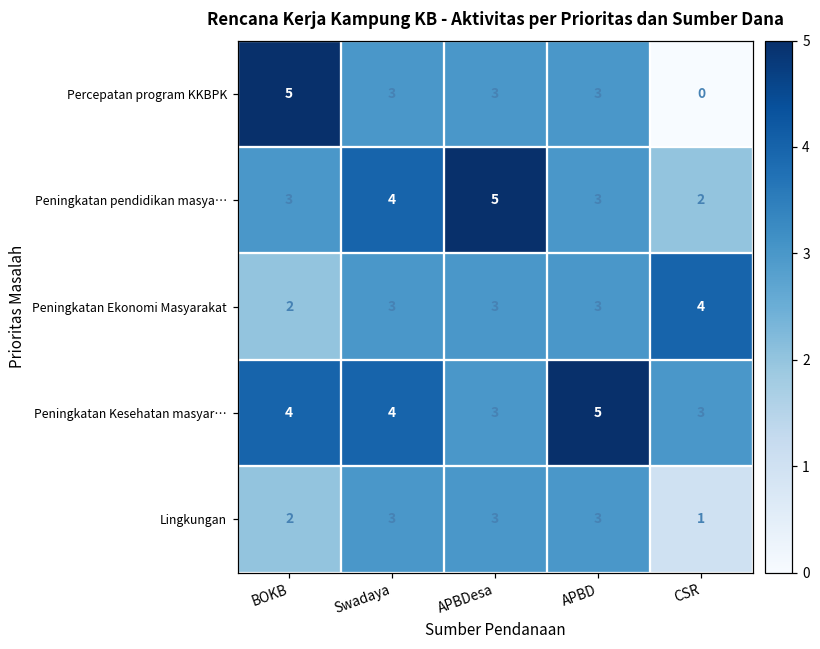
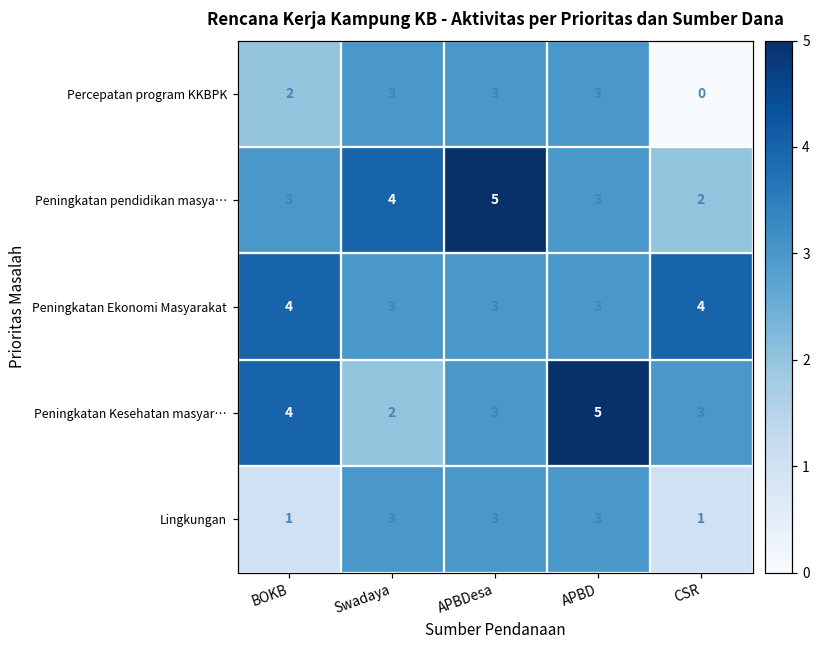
Percepatan program KKBPK, BOKB: 5 -> 2
Peningkatan Ekonomi Masyarakat, BOKB: 2 -> 4
Peningkatan Kesehatan masyar…, Swadaya: 4 -> 2
Lingkungan, BOKB: 2 -> 1
